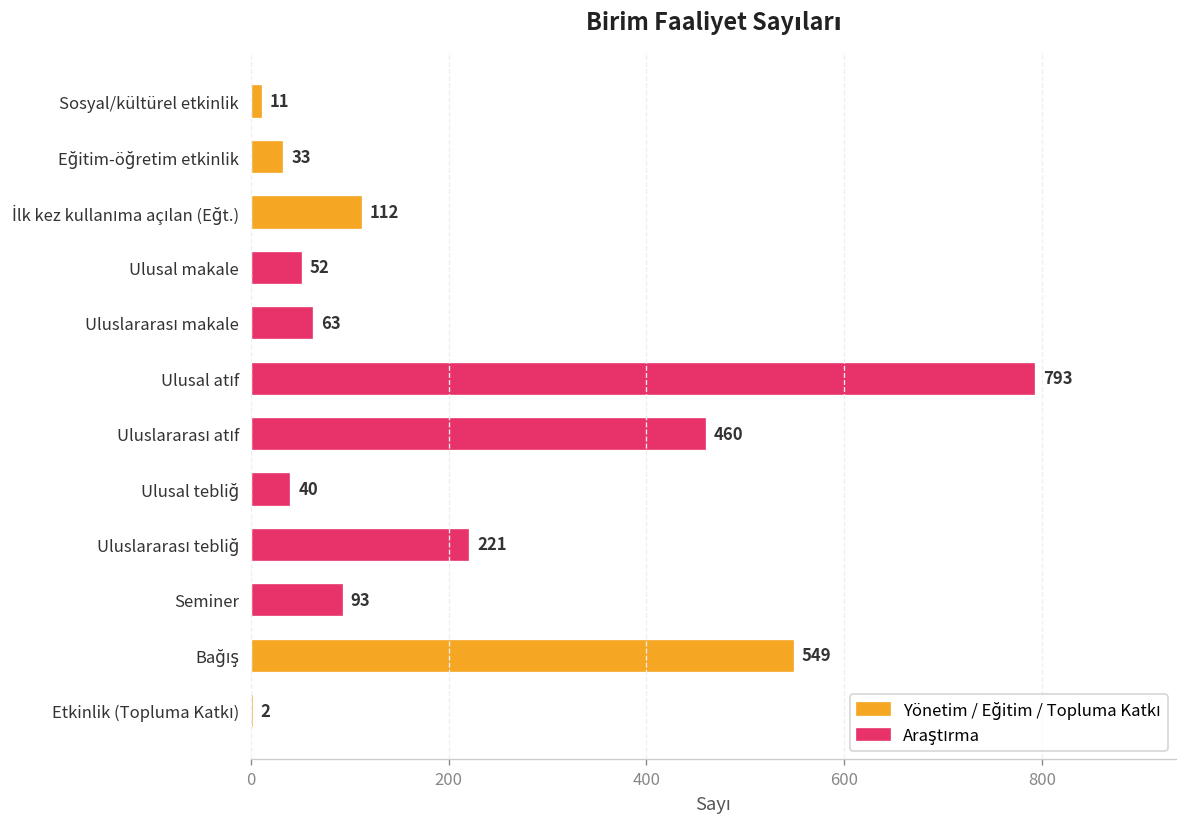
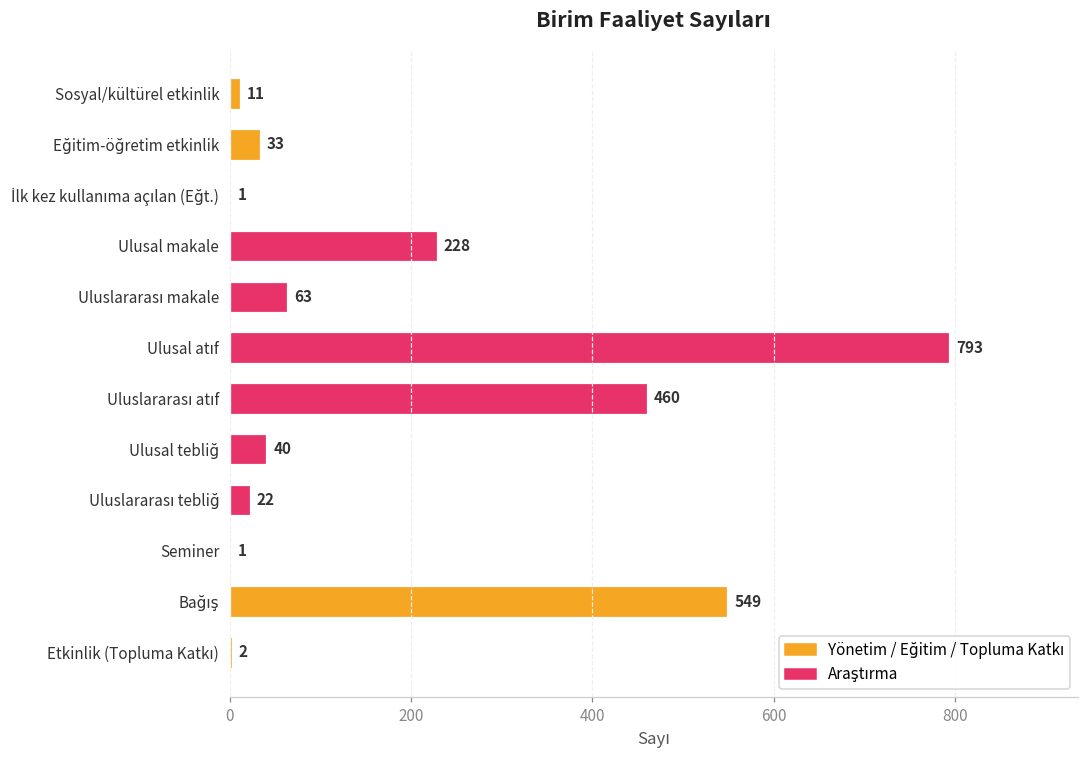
İlk kez kullanıma açılan (Eğt.): 112 -> 1
Ulusal makale: 52 -> 228
Uluslararası tebliğ: 221 -> 22
Seminer: 93 -> 1
